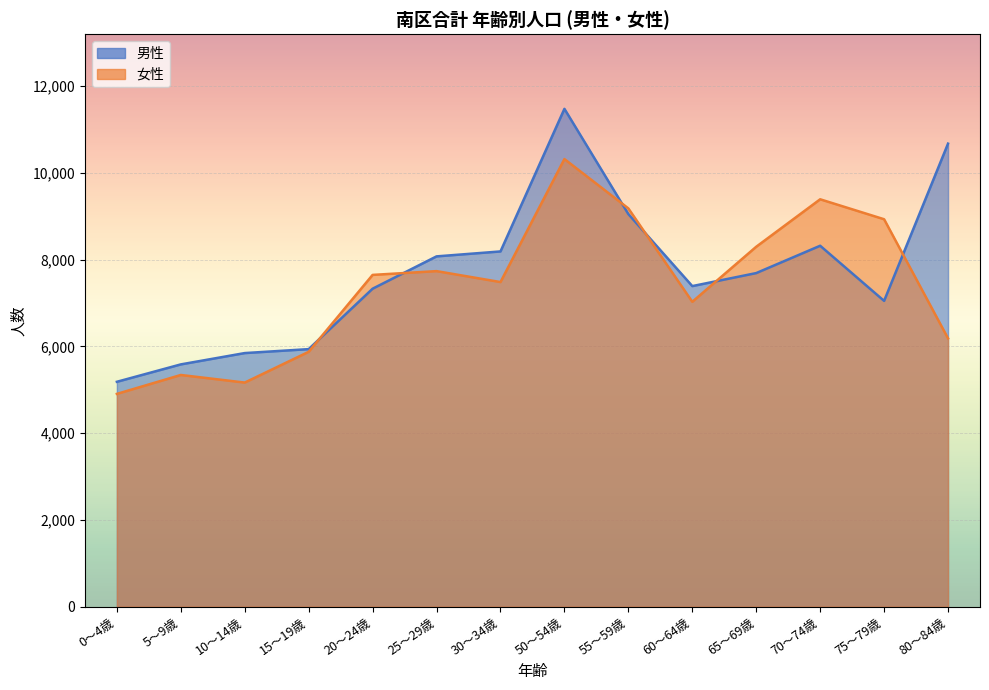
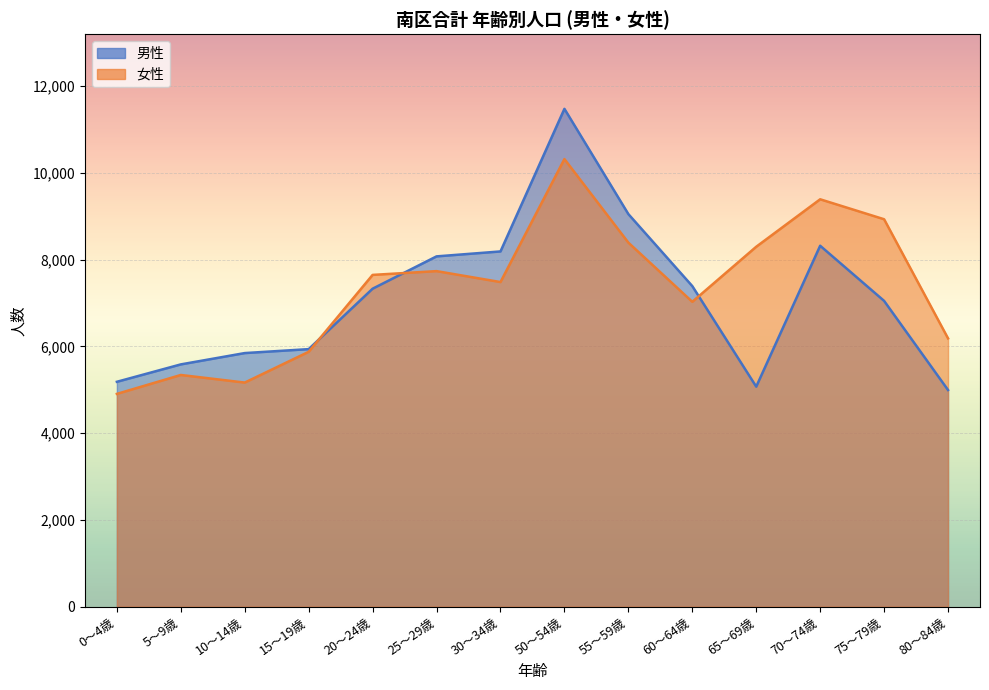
女性, 55～59歳: 9,200 -> 8,400
男性, 65～69歳: 7,700 -> 5,100
男性, 80～84歳: 10,700 -> 5,000
